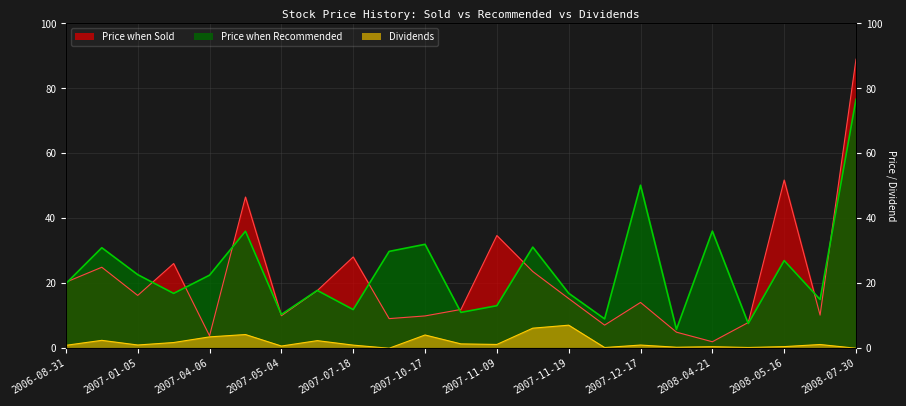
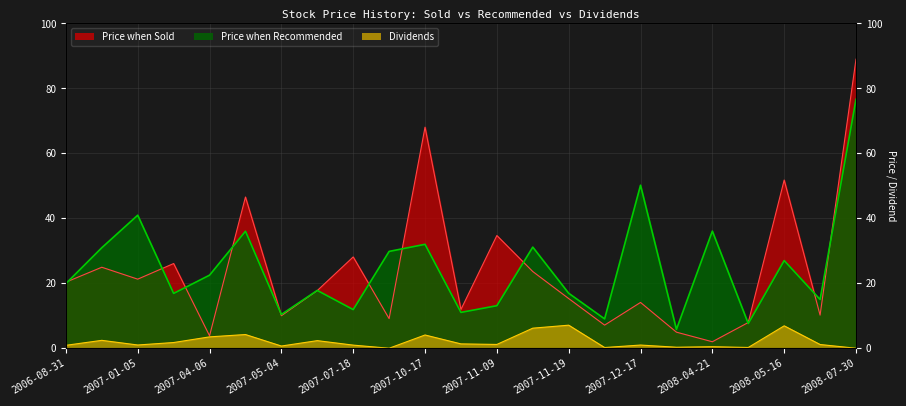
Price when Sold, 2007-01-05: 16 -> 21
Price when Recommended, 2007-01-05: 23 -> 41
Price when Sold, 2007-10-17: 10 -> 68
Dividends, 2008-05-16: 1 -> 7
